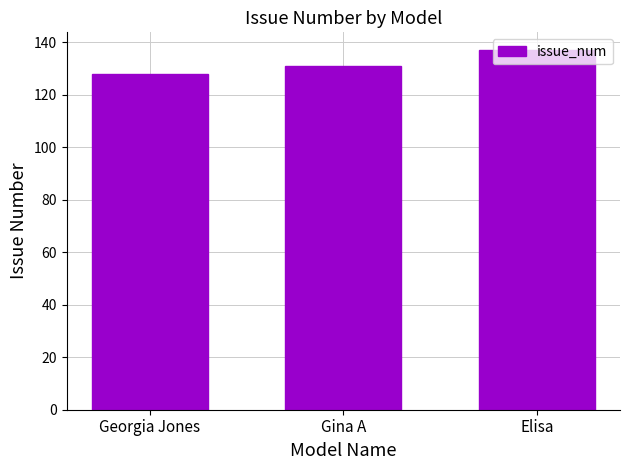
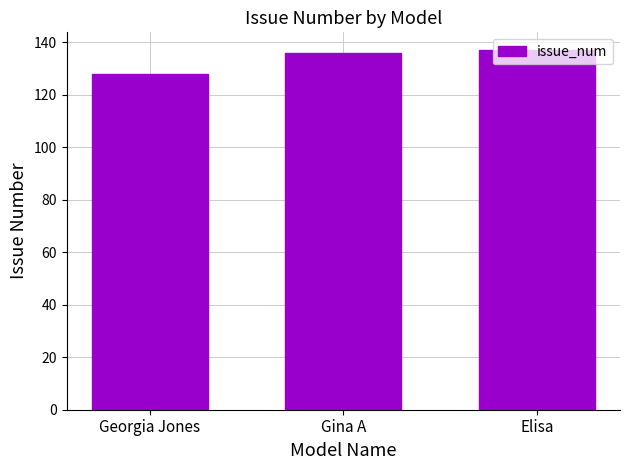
Gina A: 131 -> 136
